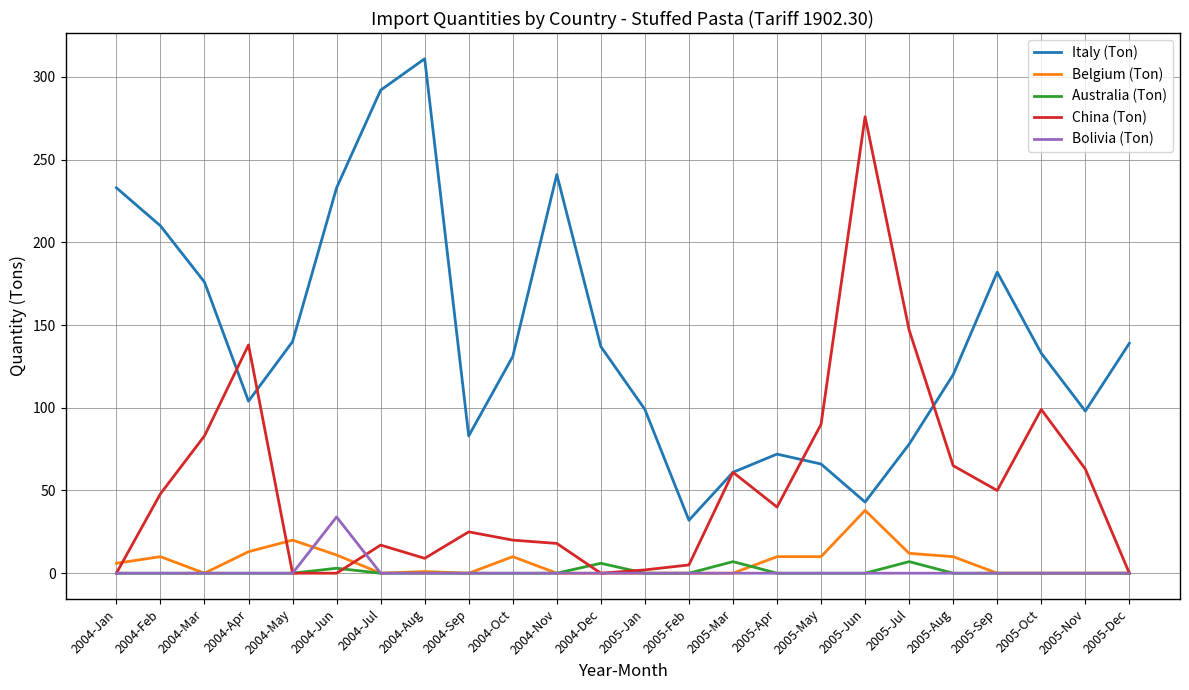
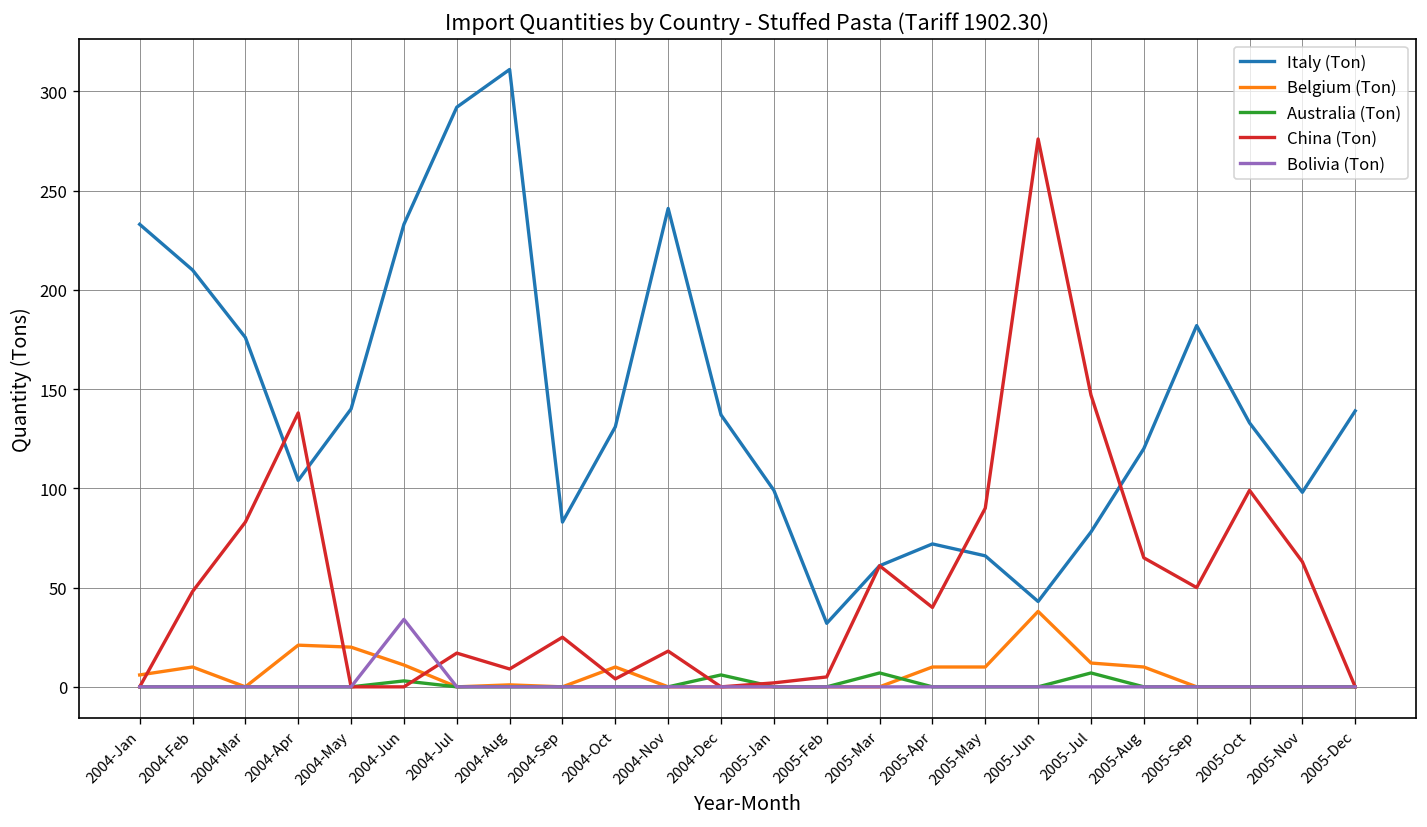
Belgium (Ton), 2004-Apr: 13 -> 21
China (Ton), 2004-Oct: 20 -> 4
